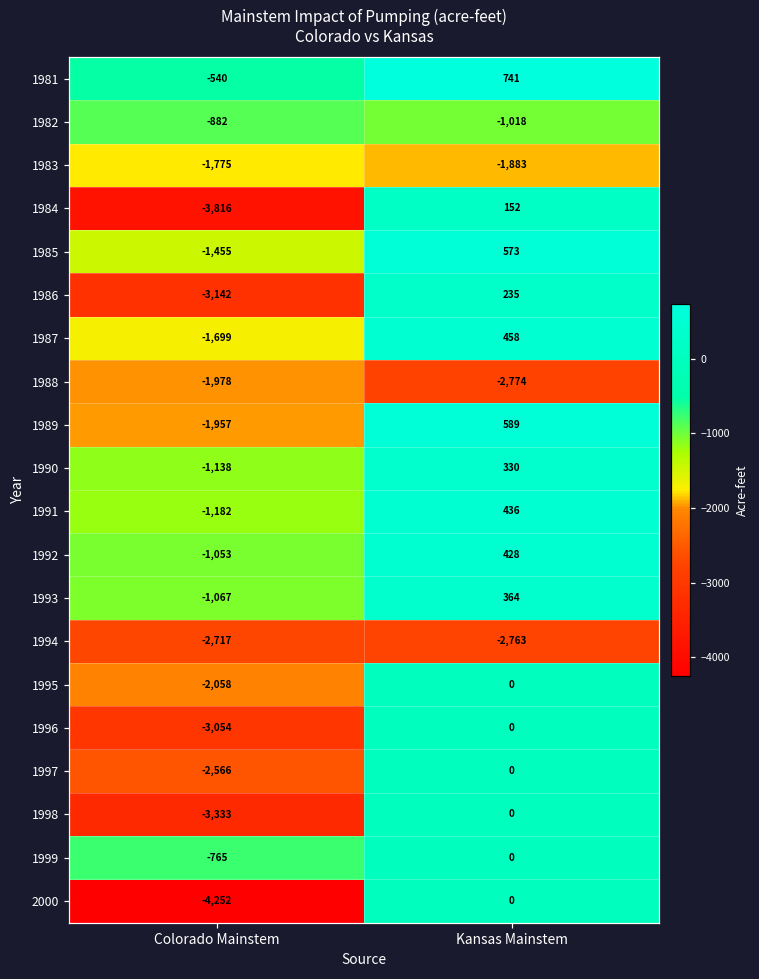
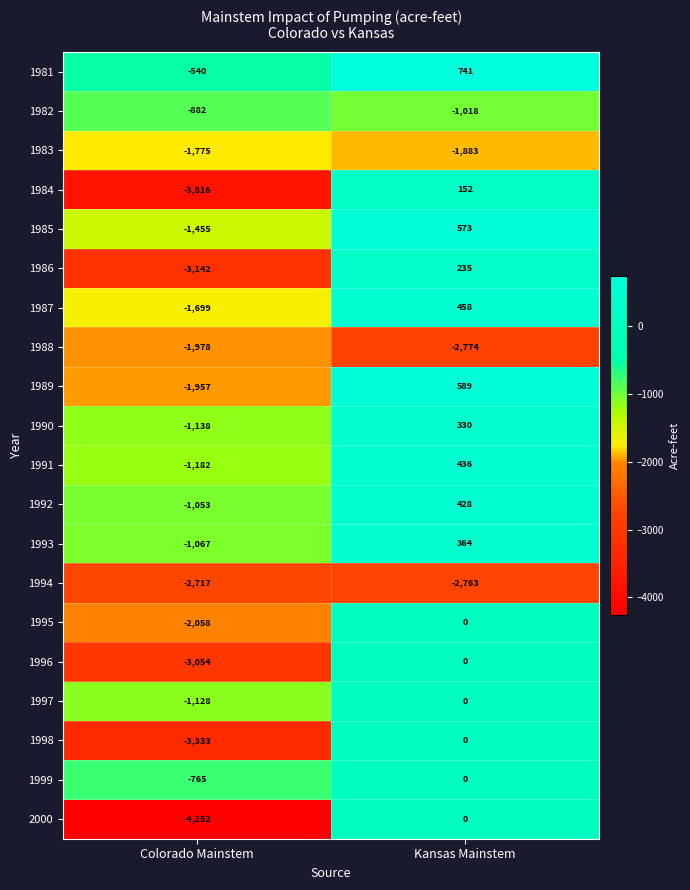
1997, Colorado Mainstem: -2,566 -> -1,128
